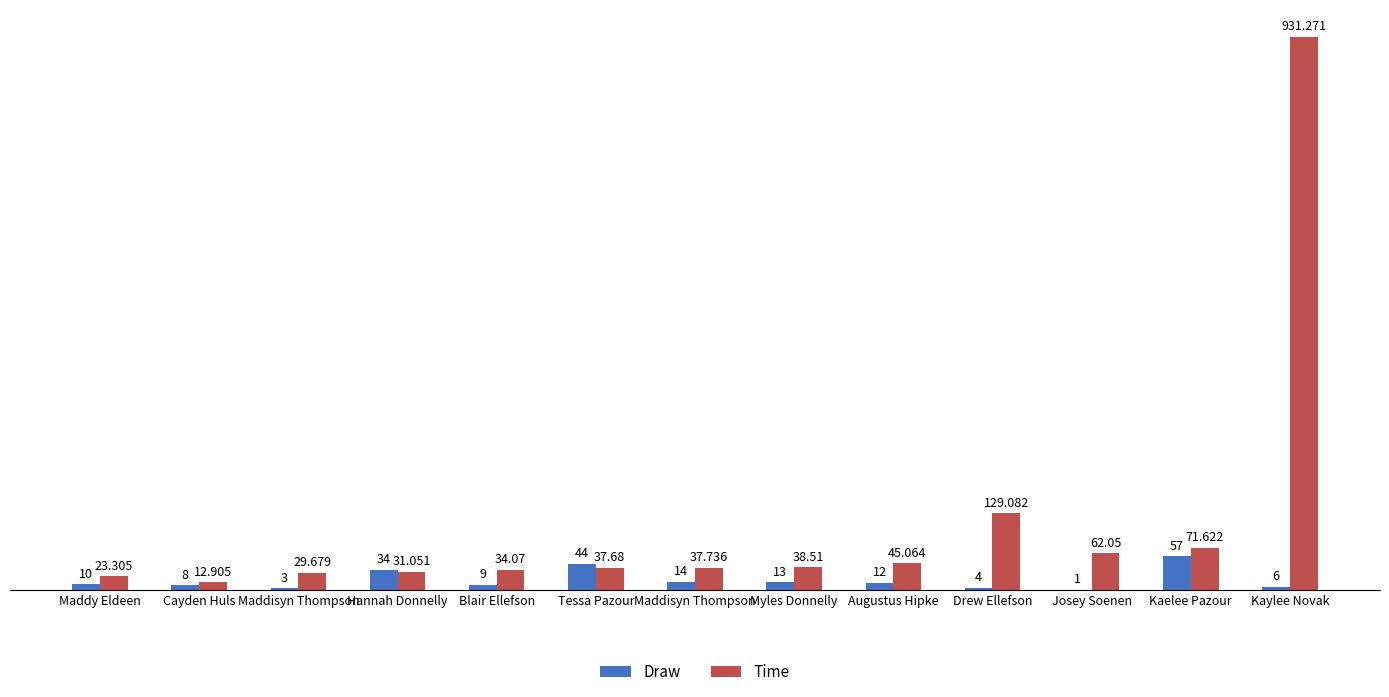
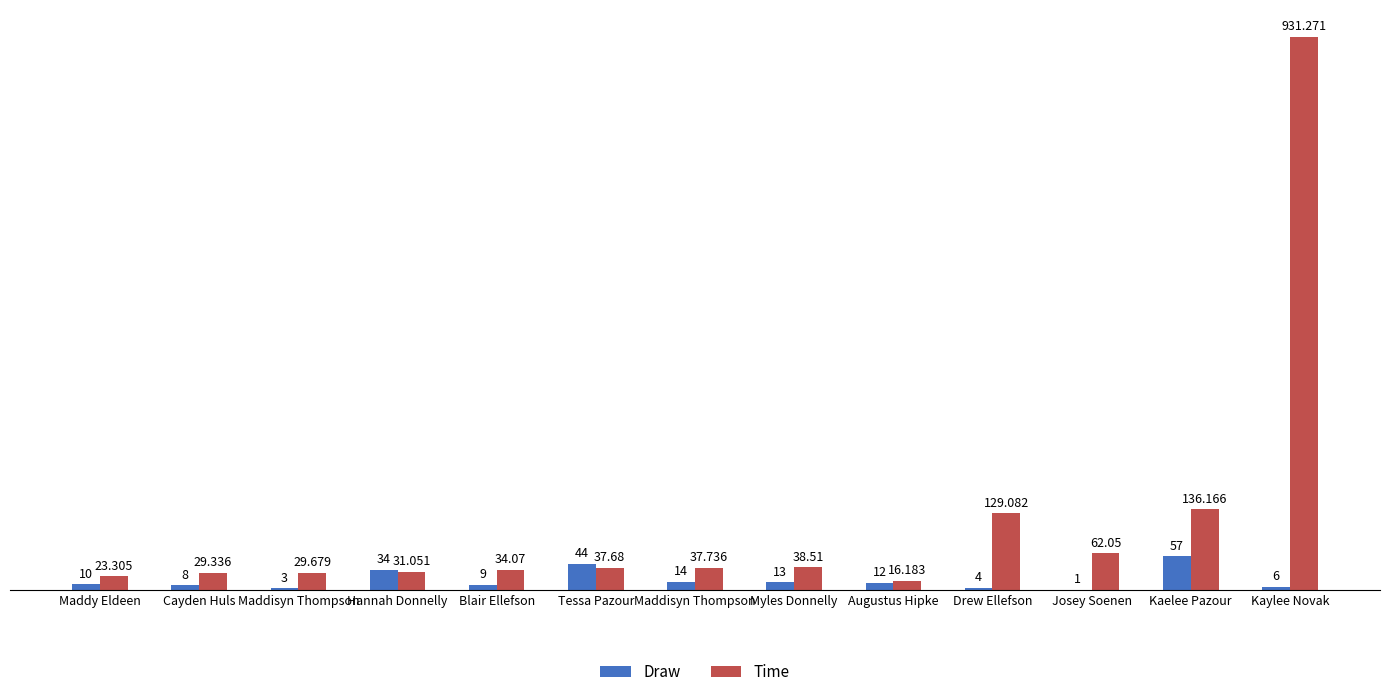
Time, Cayden Huls: 12.905 -> 29.336
Time, Augustus Hipke: 45.064 -> 16.183
Time, Kaelee Pazour: 71.622 -> 136.166
